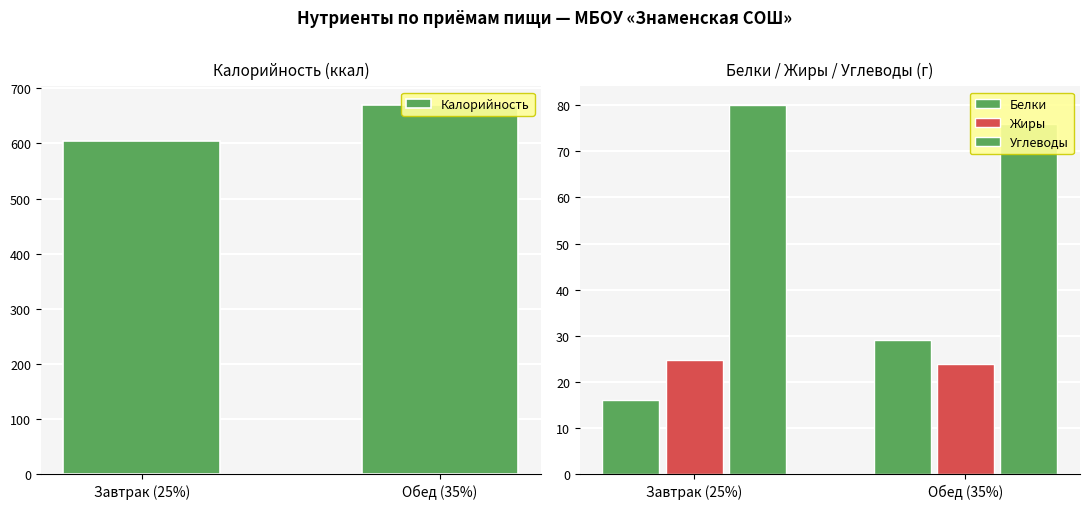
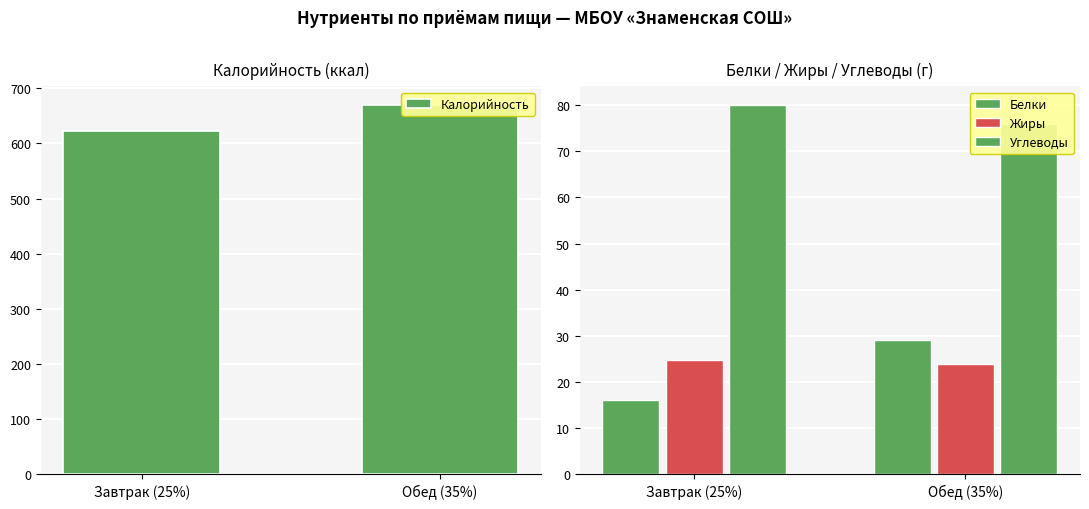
Калорийность (ккал), Завтрак (25%): 600 -> 620
